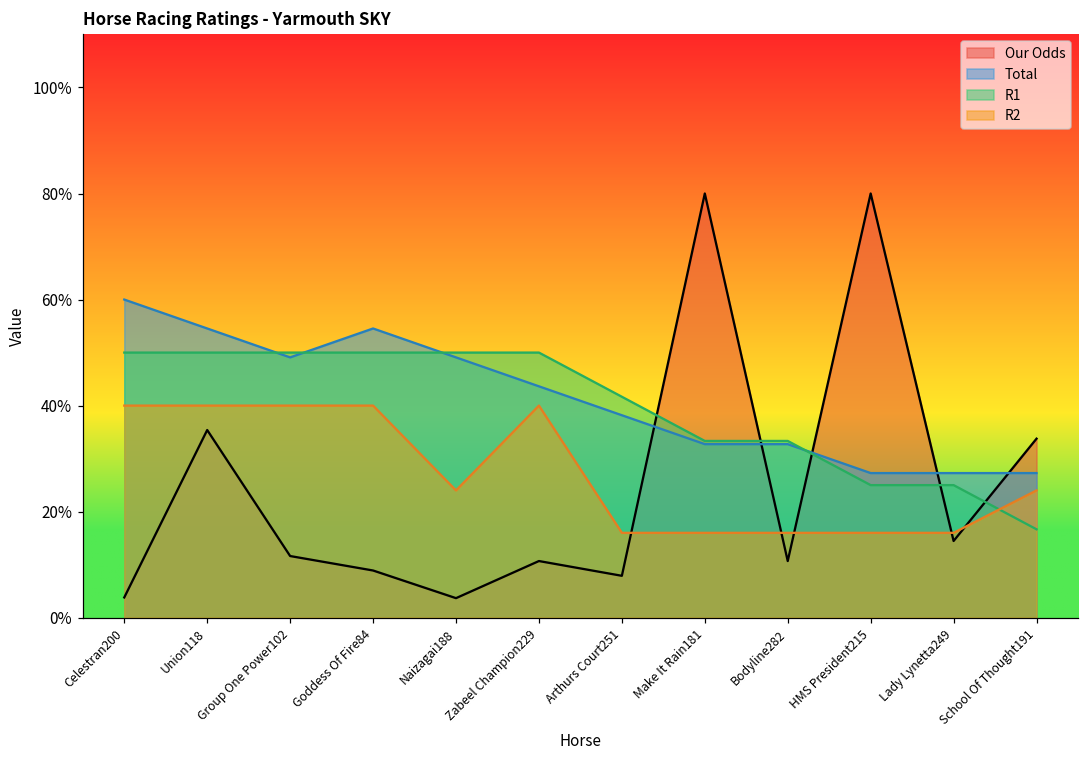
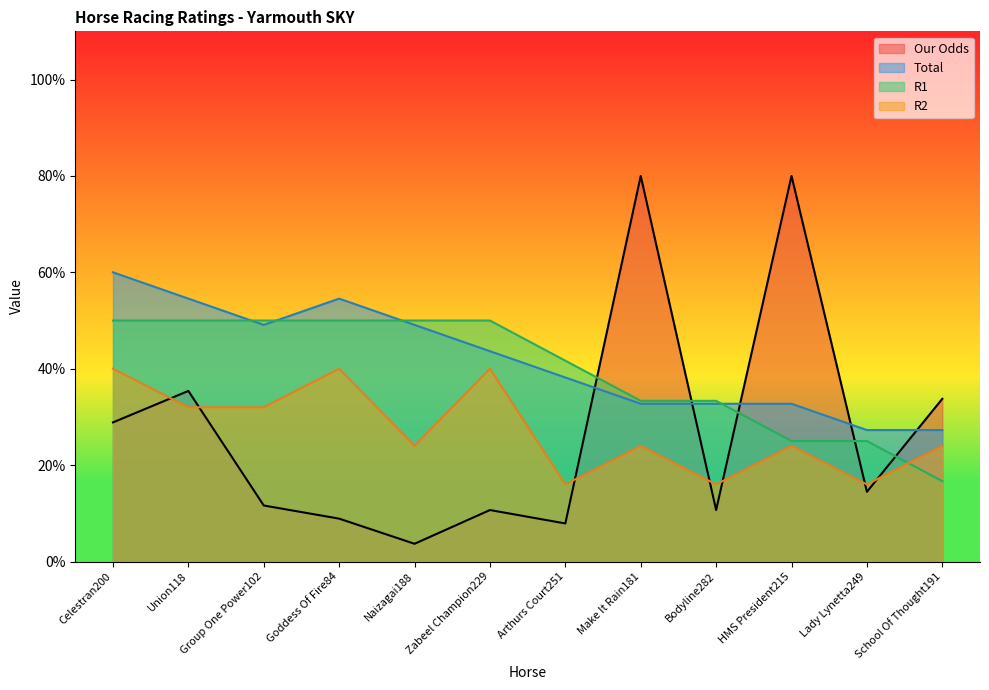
Our Odds, Celestran200: 4% -> 29%
R2, Union118: 40% -> 32%
R2, Group One Power102: 40% -> 32%
R2, Make It Rain181: 16% -> 24%
Total, HMS President215: 27% -> 33%
R2, HMS President215: 16% -> 24%
